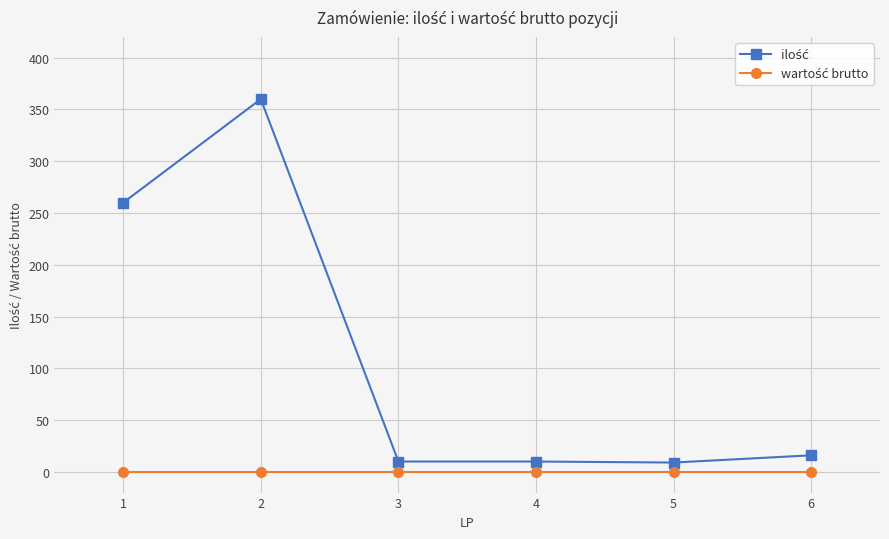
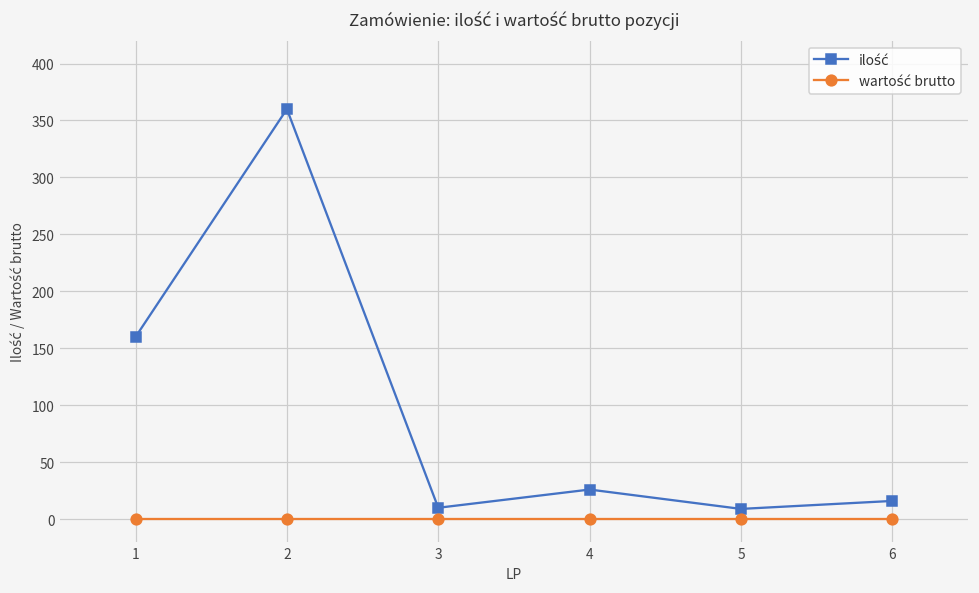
ilość, 1: 260 -> 160
ilość, 4: 10 -> 26
